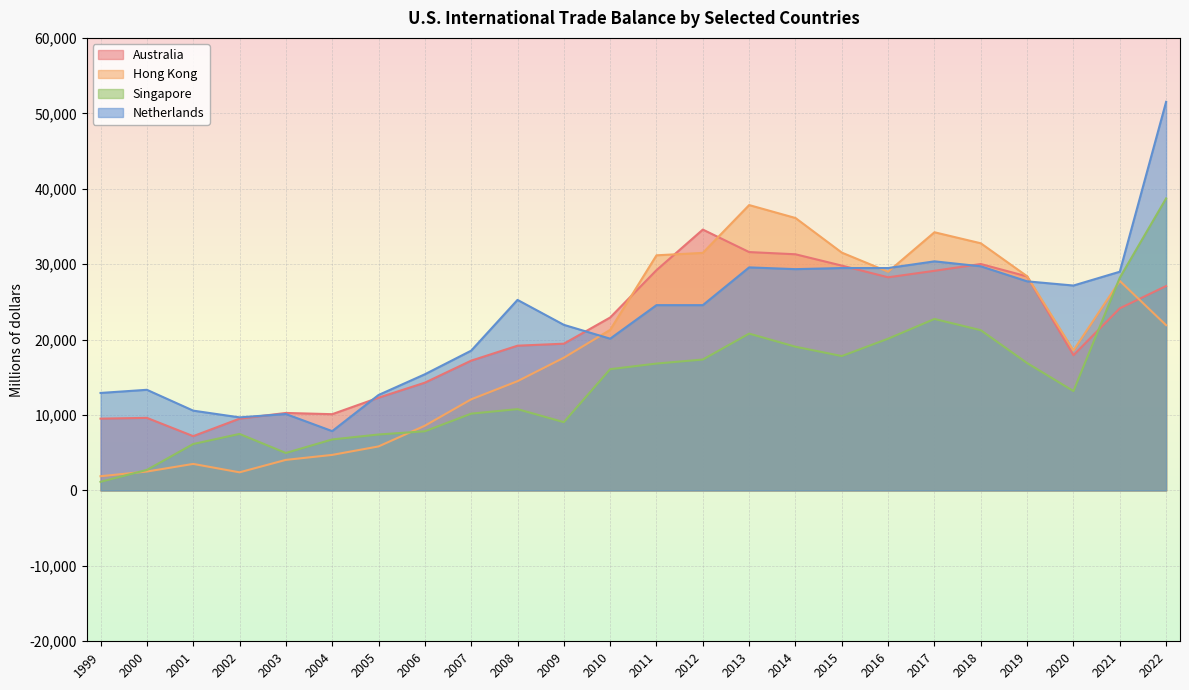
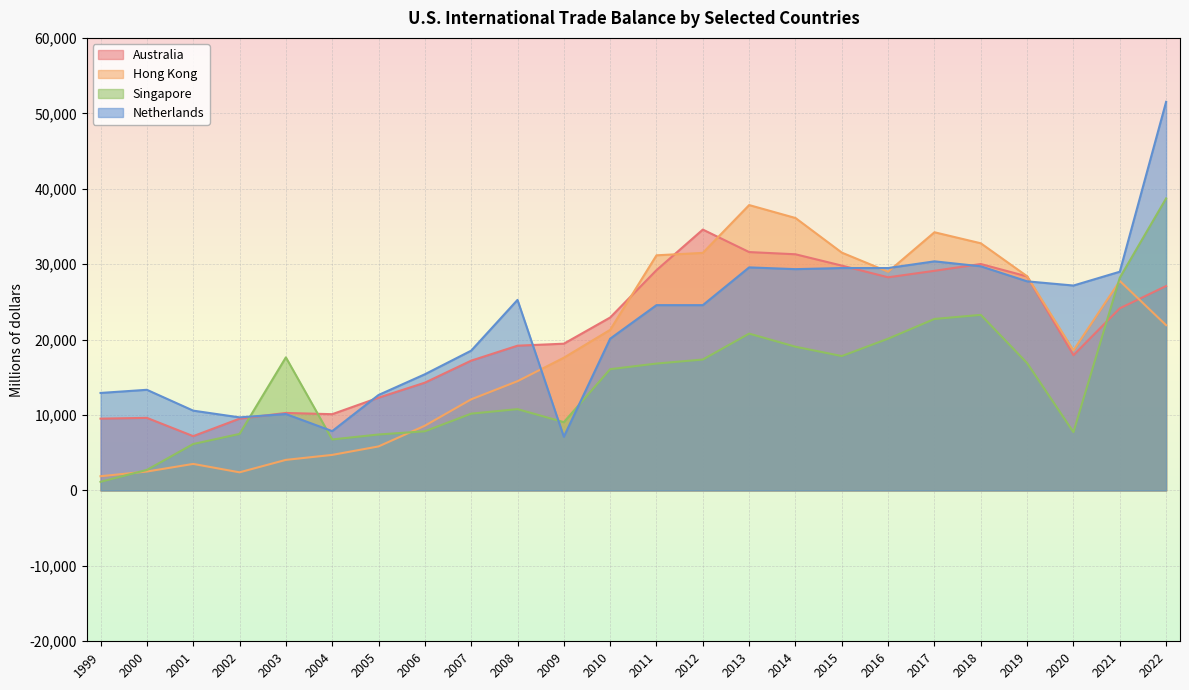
Singapore, 2003: 5,000 -> 18,000
Netherlands, 2009: 22,000 -> 7,000
Singapore, 2018: 21,000 -> 23,000
Singapore, 2020: 13,000 -> 8,000
